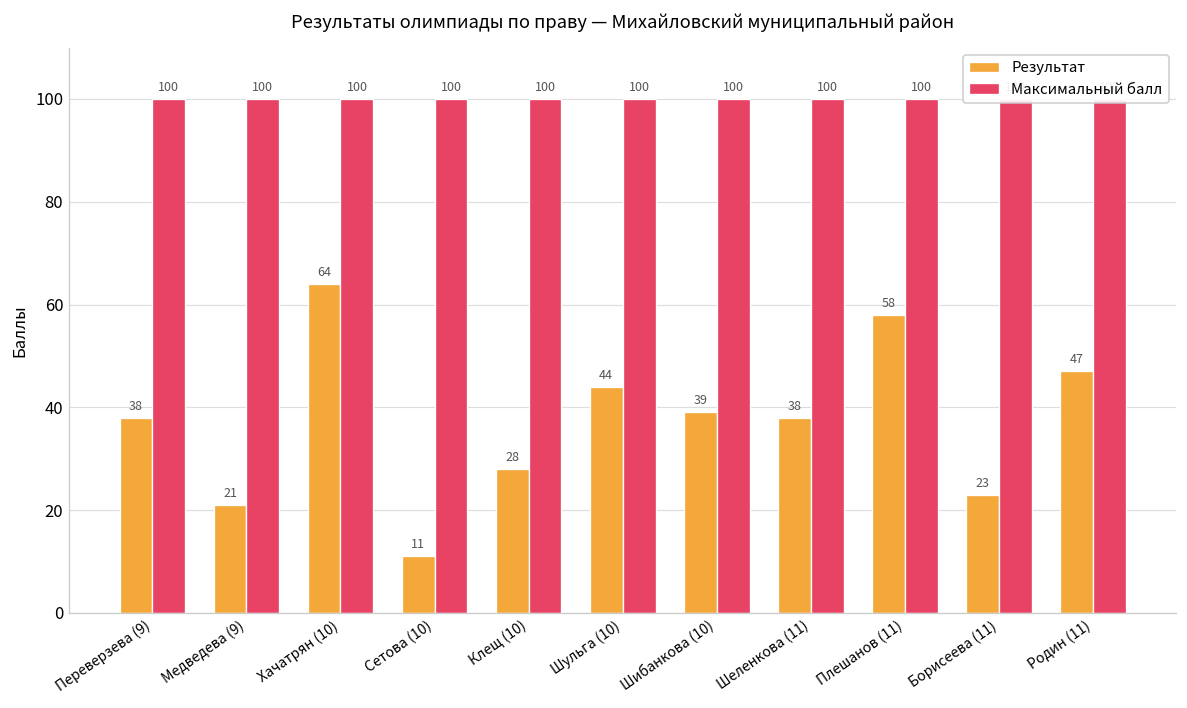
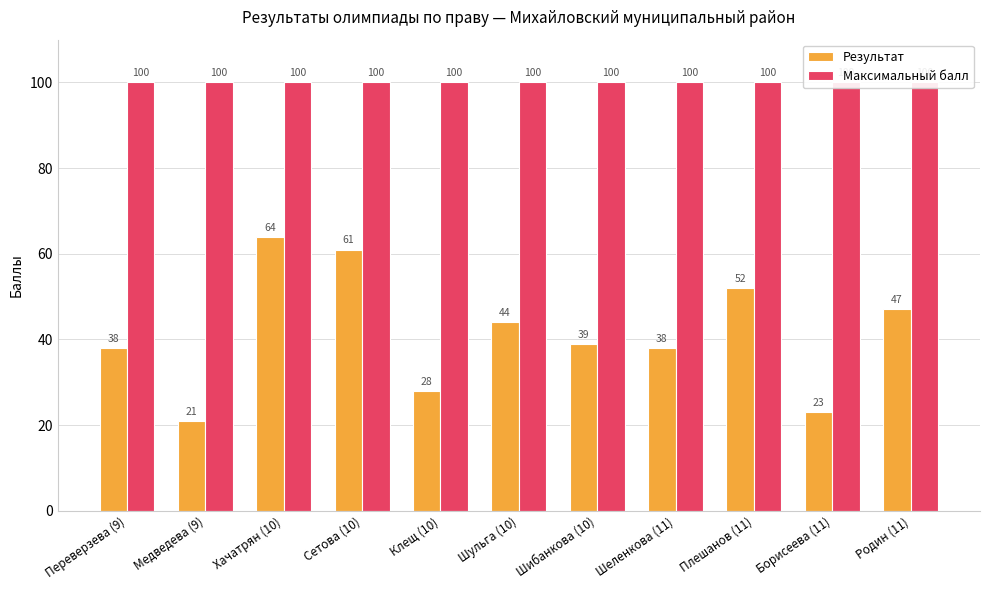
Результат, Сетова (10): 11 -> 61
Результат, Плешанов (11): 58 -> 52
